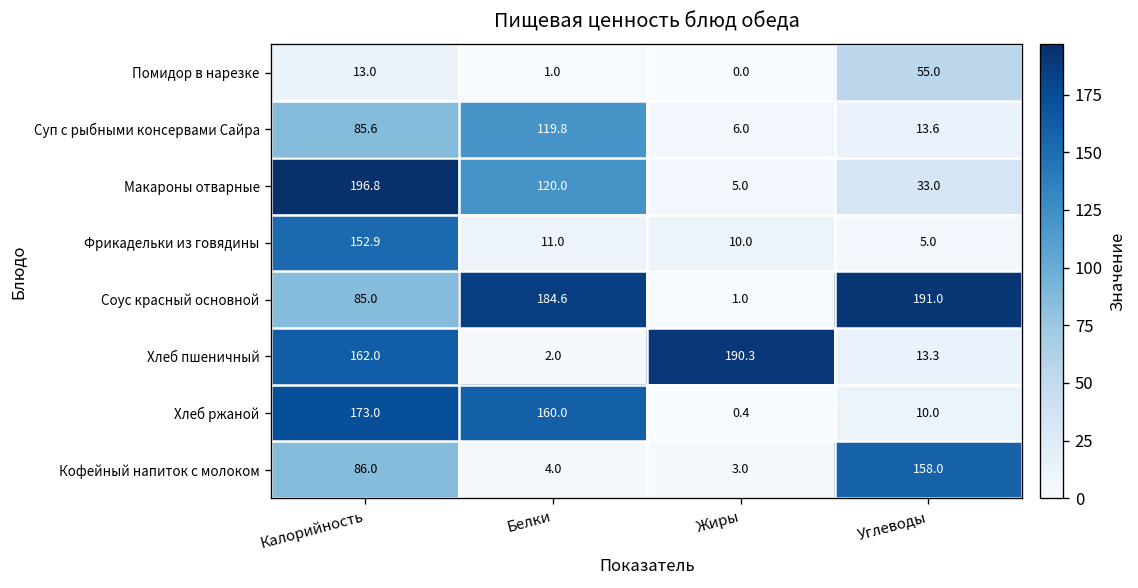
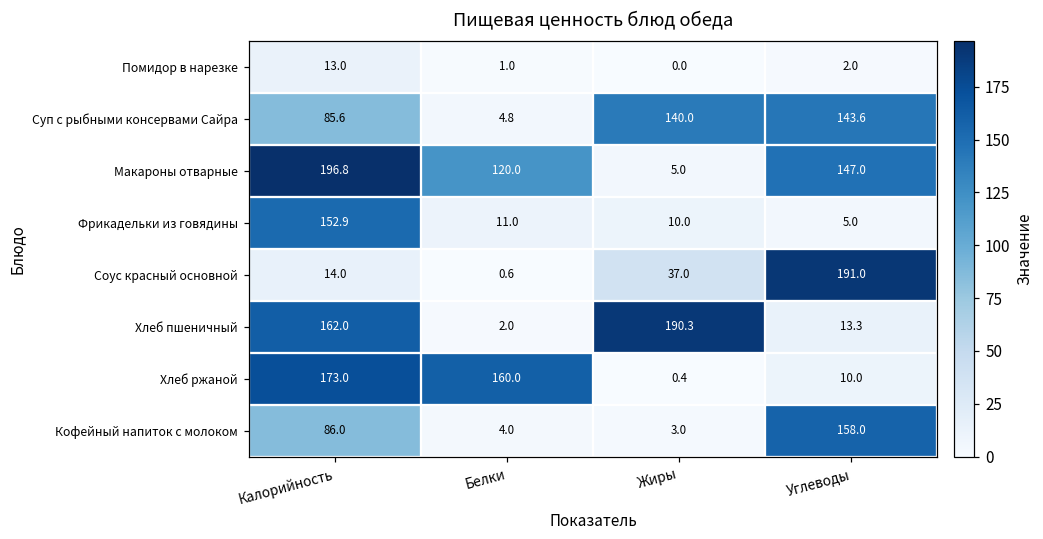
Помидор в нарезке, Углеводы: 55.0 -> 2.0
Суп с рыбными консервами Сайра, Белки: 119.8 -> 4.8
Суп с рыбными консервами Сайра, Жиры: 6.0 -> 140.0
Суп с рыбными консервами Сайра, Углеводы: 13.6 -> 143.6
Макароны отварные, Углеводы: 33.0 -> 147.0
Соус красный основной, Калорийность: 85.0 -> 14.0
Соус красный основной, Белки: 184.6 -> 0.6
Соус красный основной, Жиры: 1.0 -> 37.0
